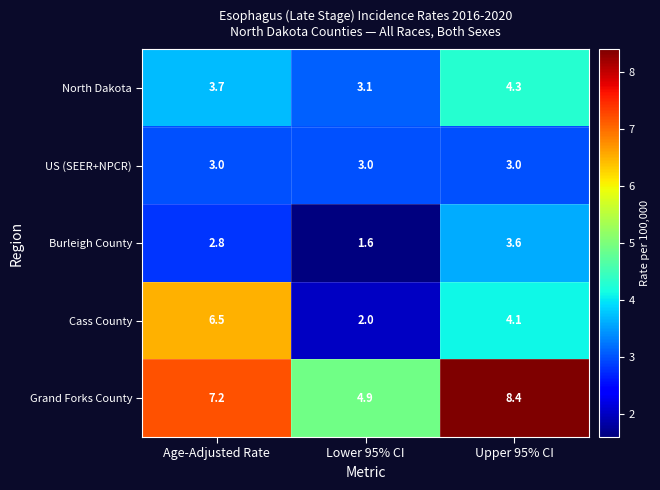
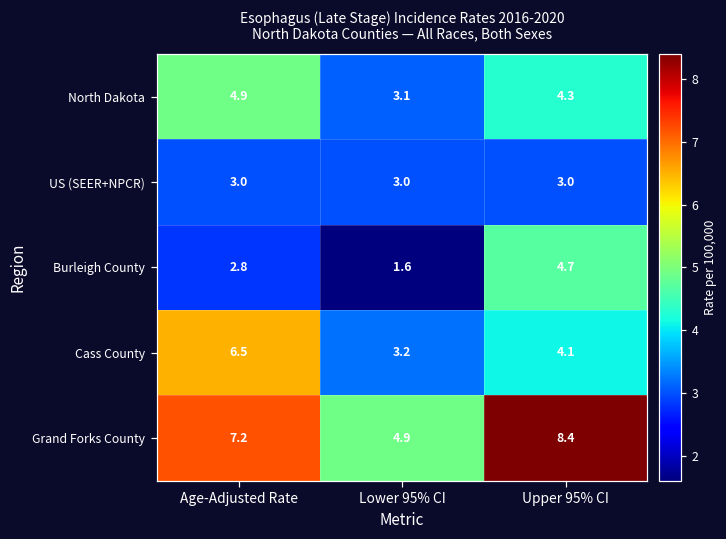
North Dakota, Age-Adjusted Rate: 3.7 -> 4.9
Burleigh County, Upper 95% CI: 3.6 -> 4.7
Cass County, Lower 95% CI: 2.0 -> 3.2
